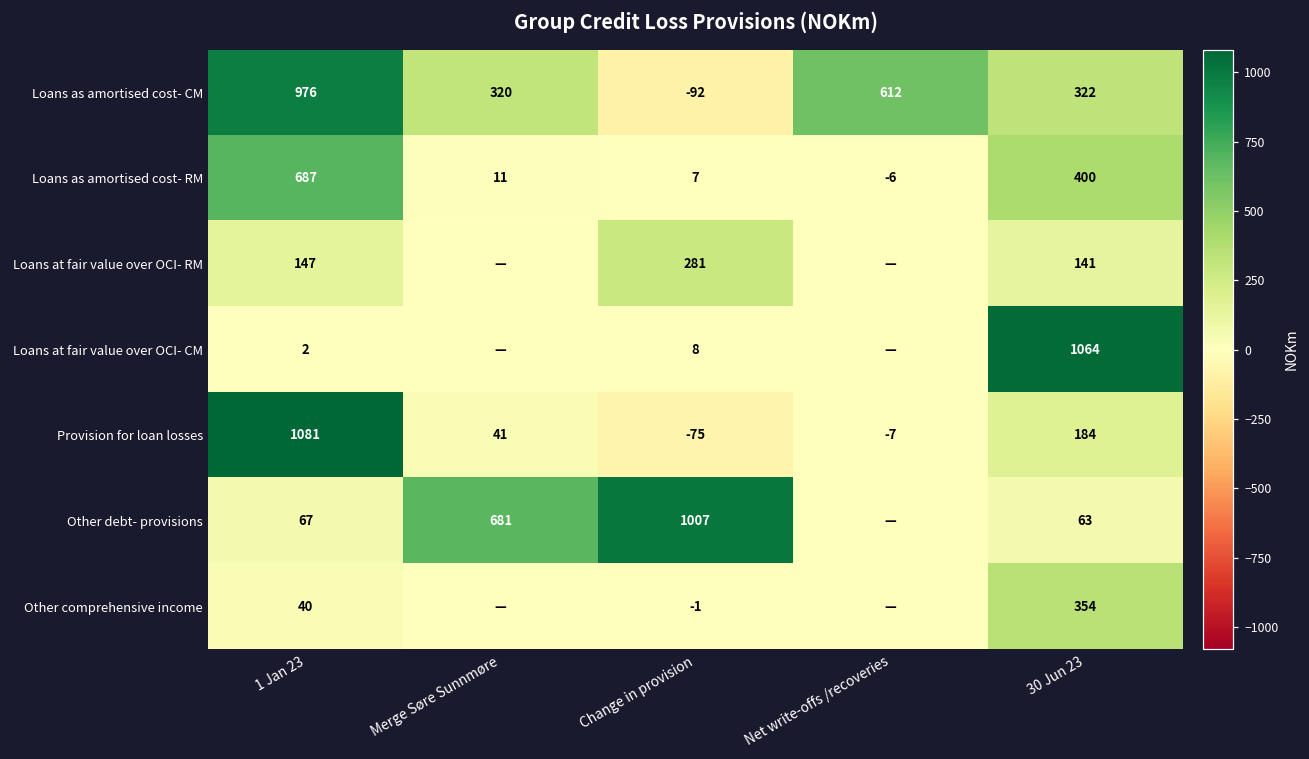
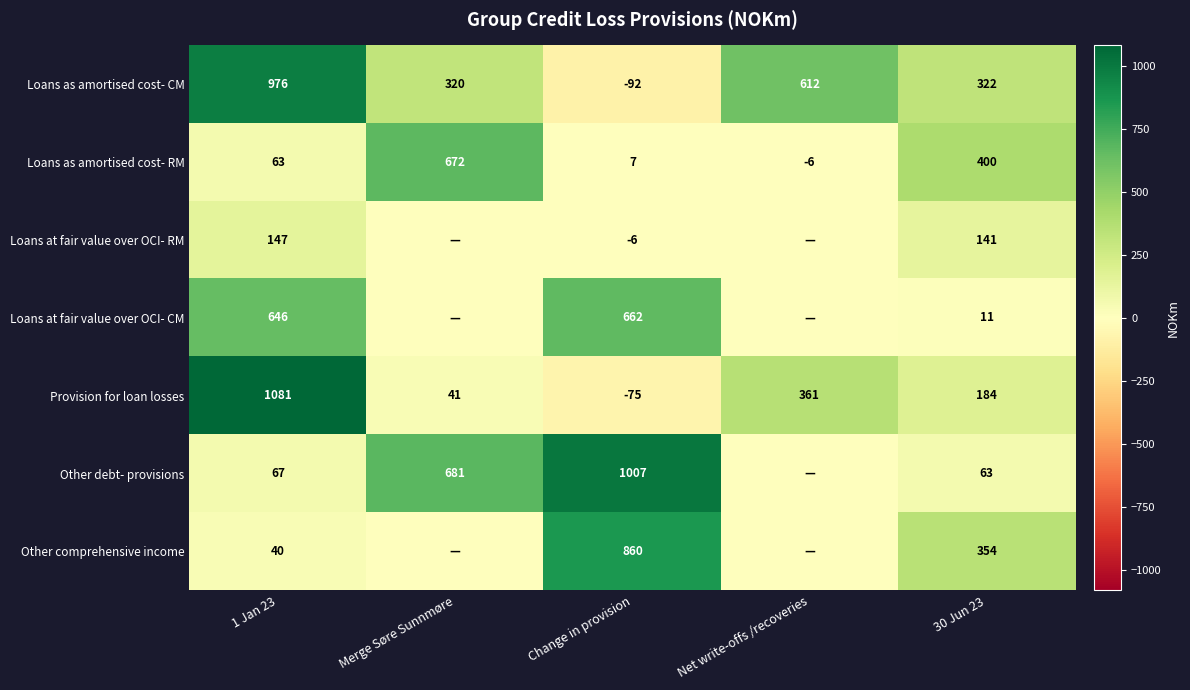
Loans as amortised cost- RM, 1 Jan 23: 687 -> 63
Loans as amortised cost- RM, Merge Søre Sunnmøre: 11 -> 672
Loans at fair value over OCI- RM, Change in provision: 281 -> -6
Loans at fair value over OCI- CM, 1 Jan 23: 2 -> 646
Loans at fair value over OCI- CM, Change in provision: 8 -> 662
Loans at fair value over OCI- CM, 30 Jun 23: 1064 -> 11
Provision for loan losses, Net write-offs /recoveries: -7 -> 361
Other comprehensive income, Change in provision: -1 -> 860
